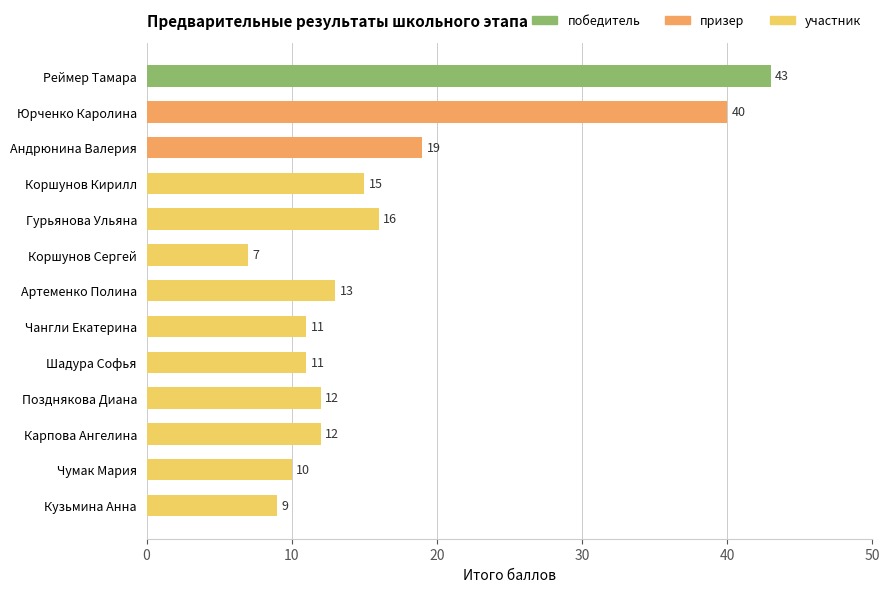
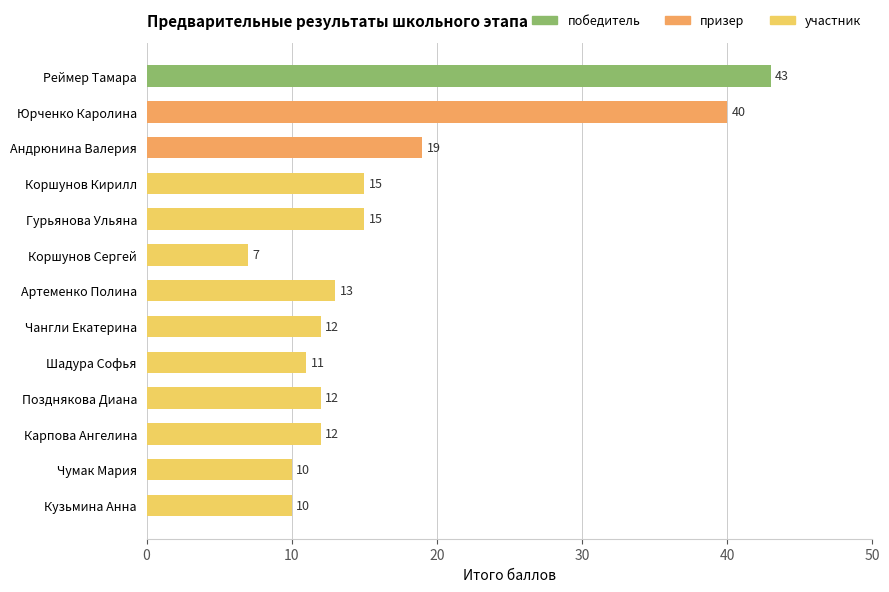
Гурьянова Ульяна: 16 -> 15
Чангли Екатерина: 11 -> 12
Кузьмина Анна: 9 -> 10
